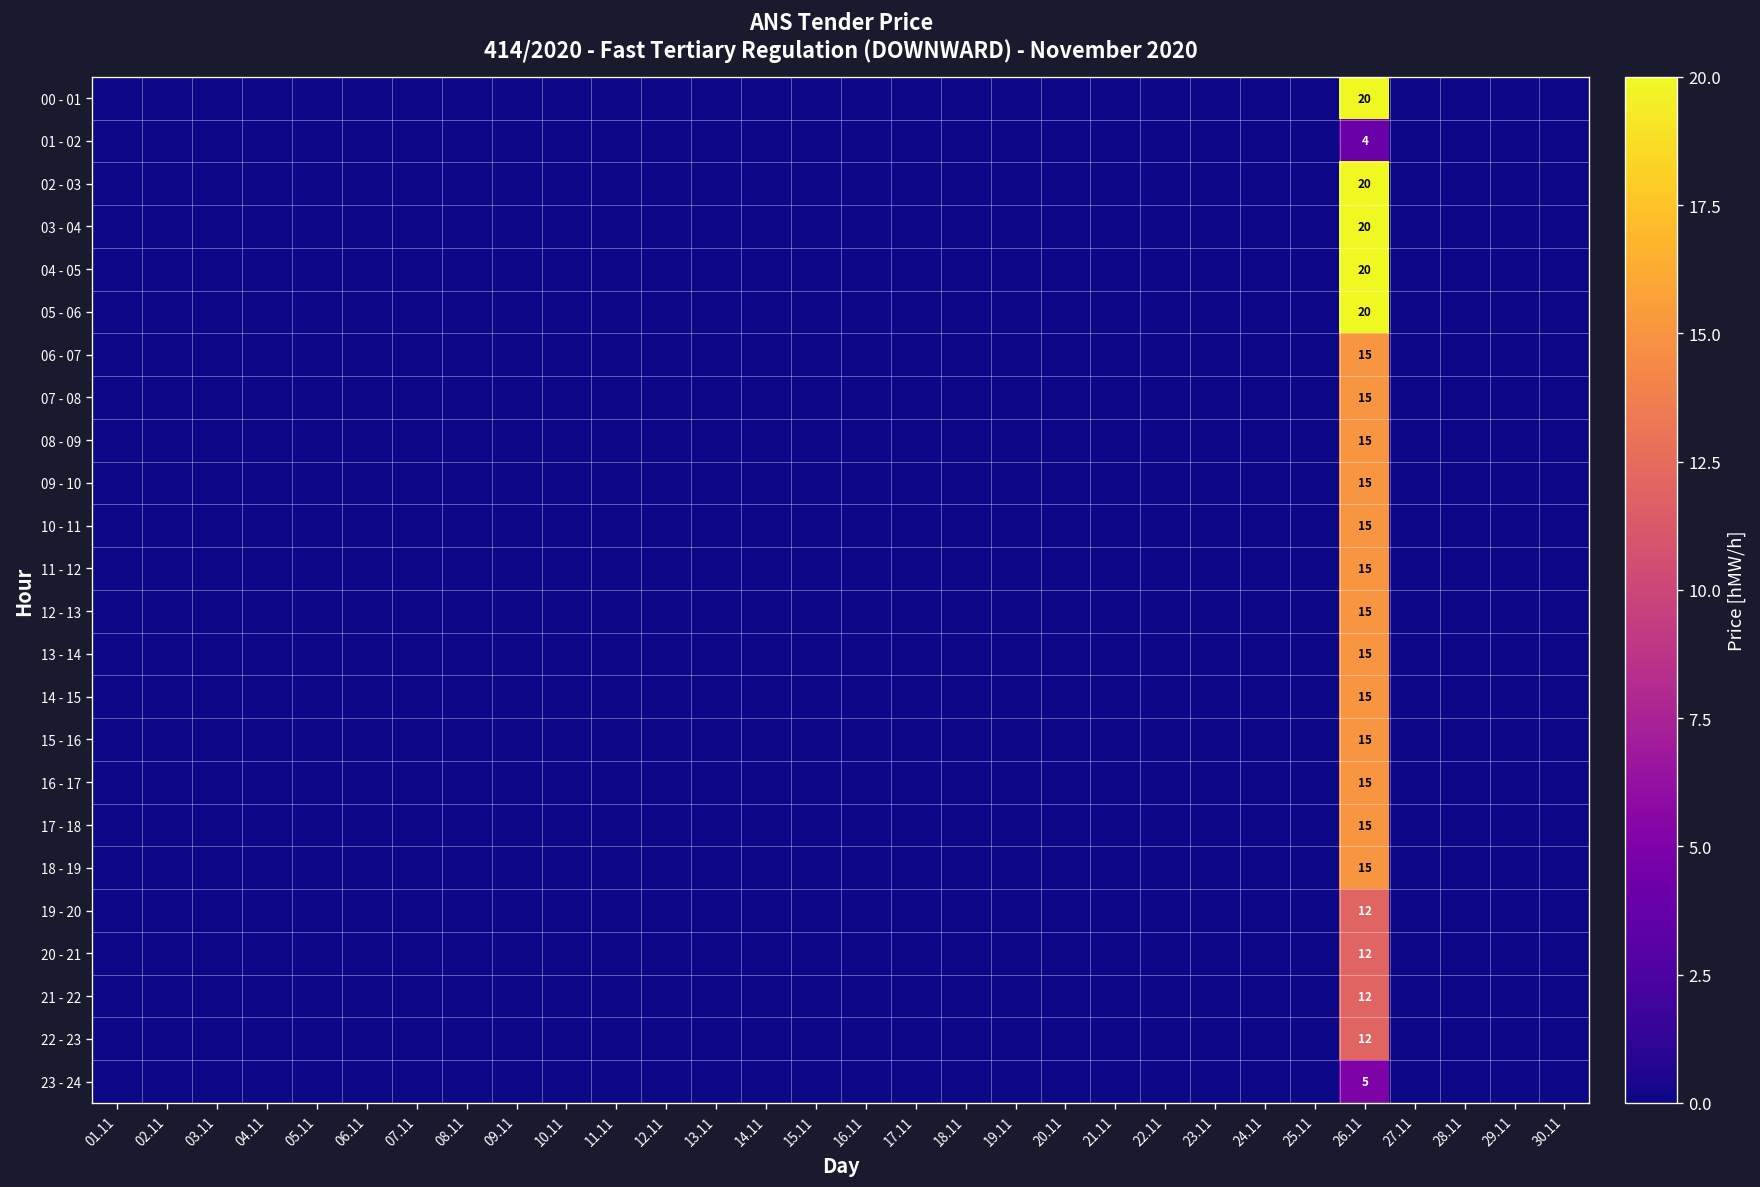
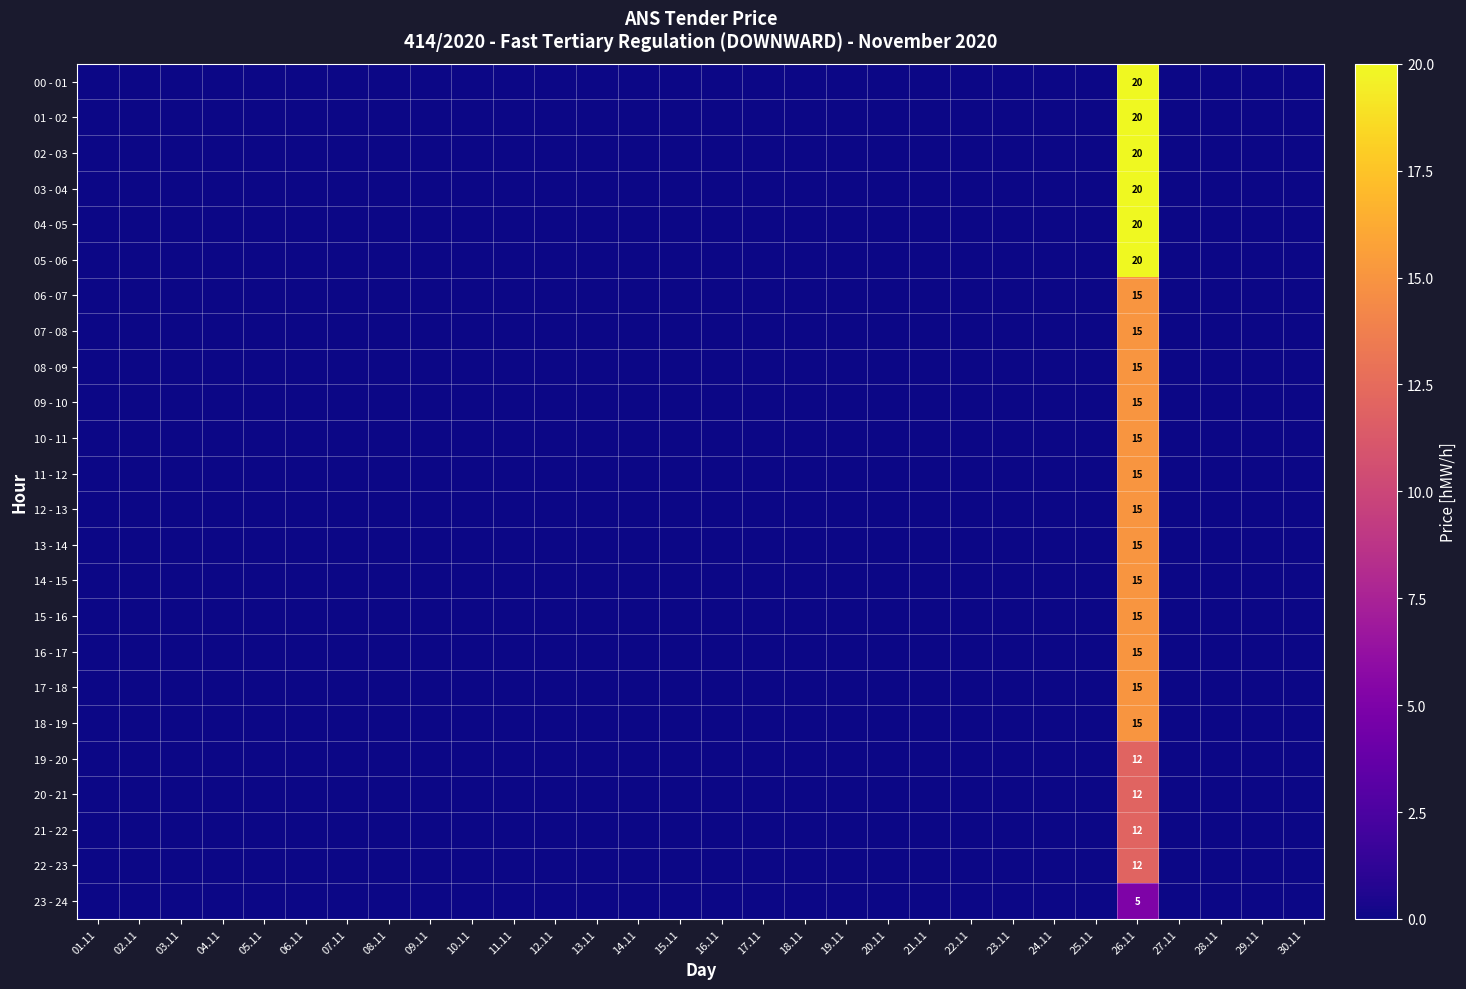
01 - 02, 26.11: 4 -> 20
